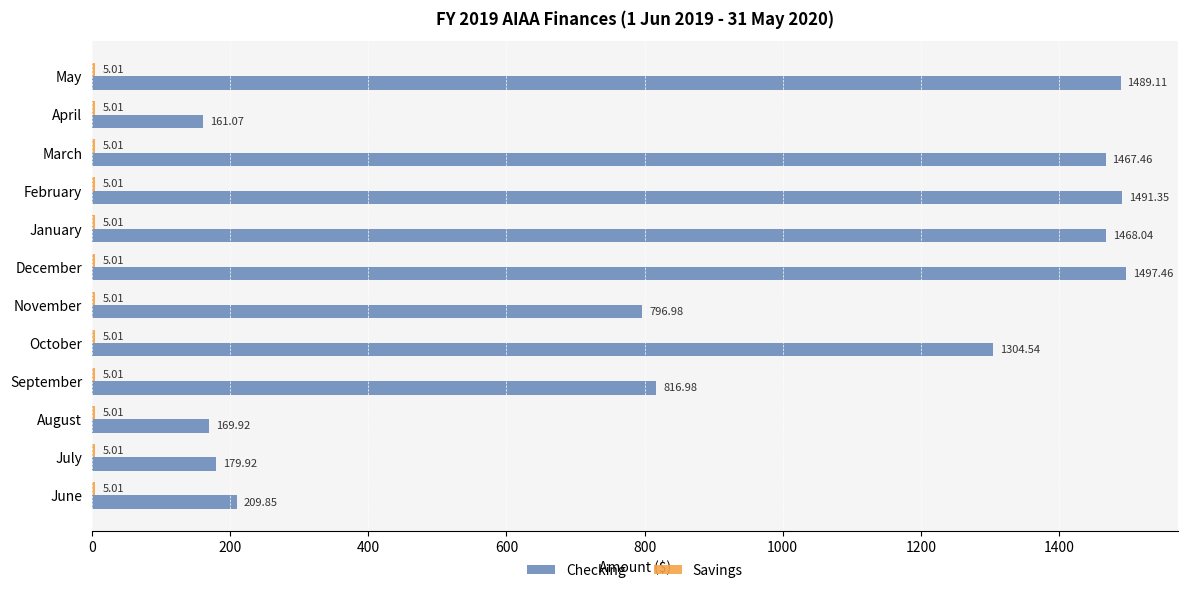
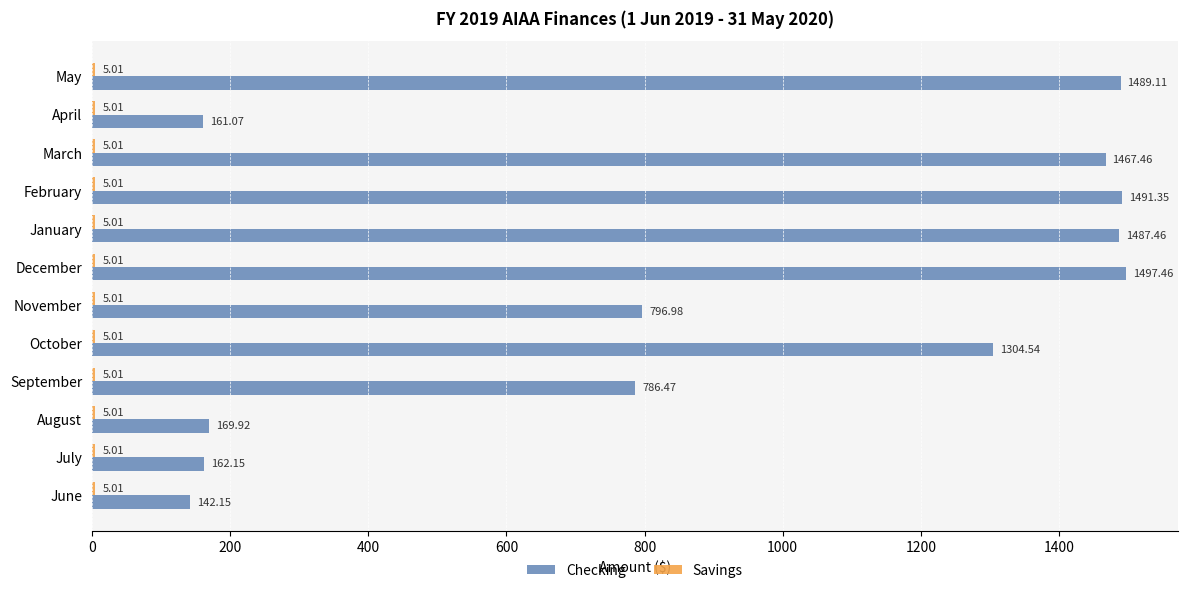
Checking, January: 1468.04 -> 1487.46
Checking, September: 816.98 -> 786.47
Checking, July: 179.92 -> 162.15
Checking, June: 209.85 -> 142.15
